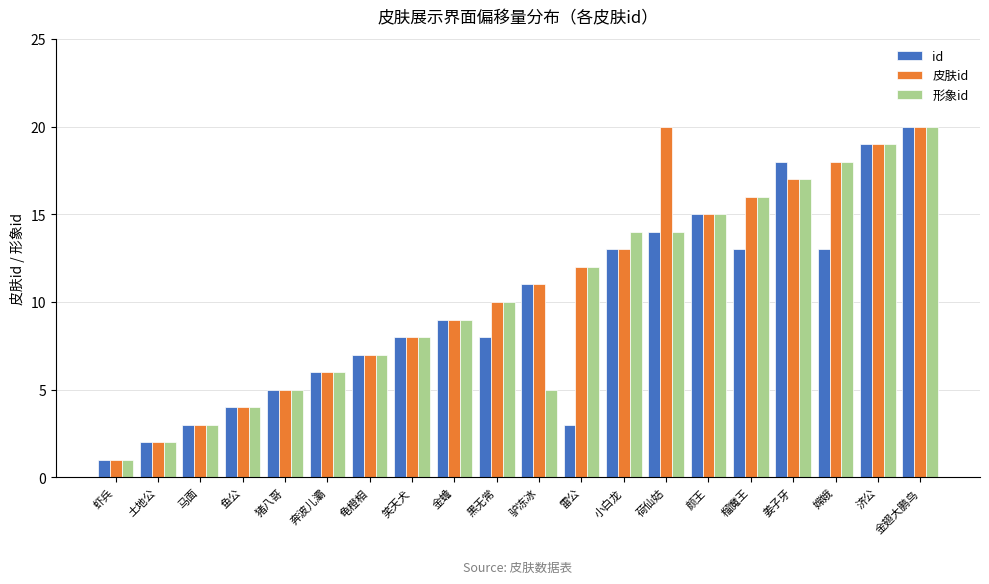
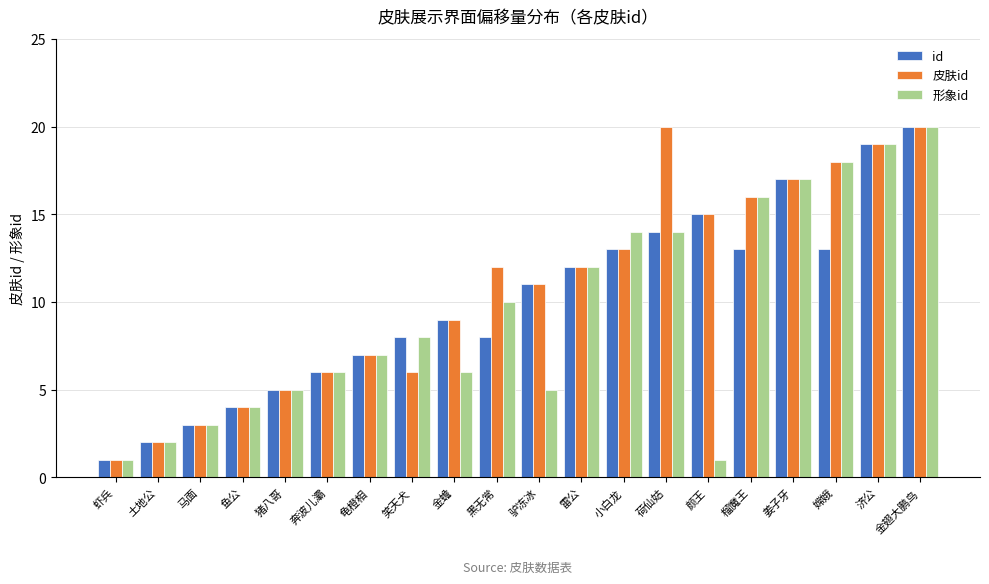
皮肤id, 笑天犬: 8 -> 6
形象id, 金蟾: 9 -> 6
皮肤id, 黑无常: 10 -> 12
id, 雷公: 3 -> 12
形象id, 颜王: 15 -> 1
id, 姜子牙: 18 -> 17
